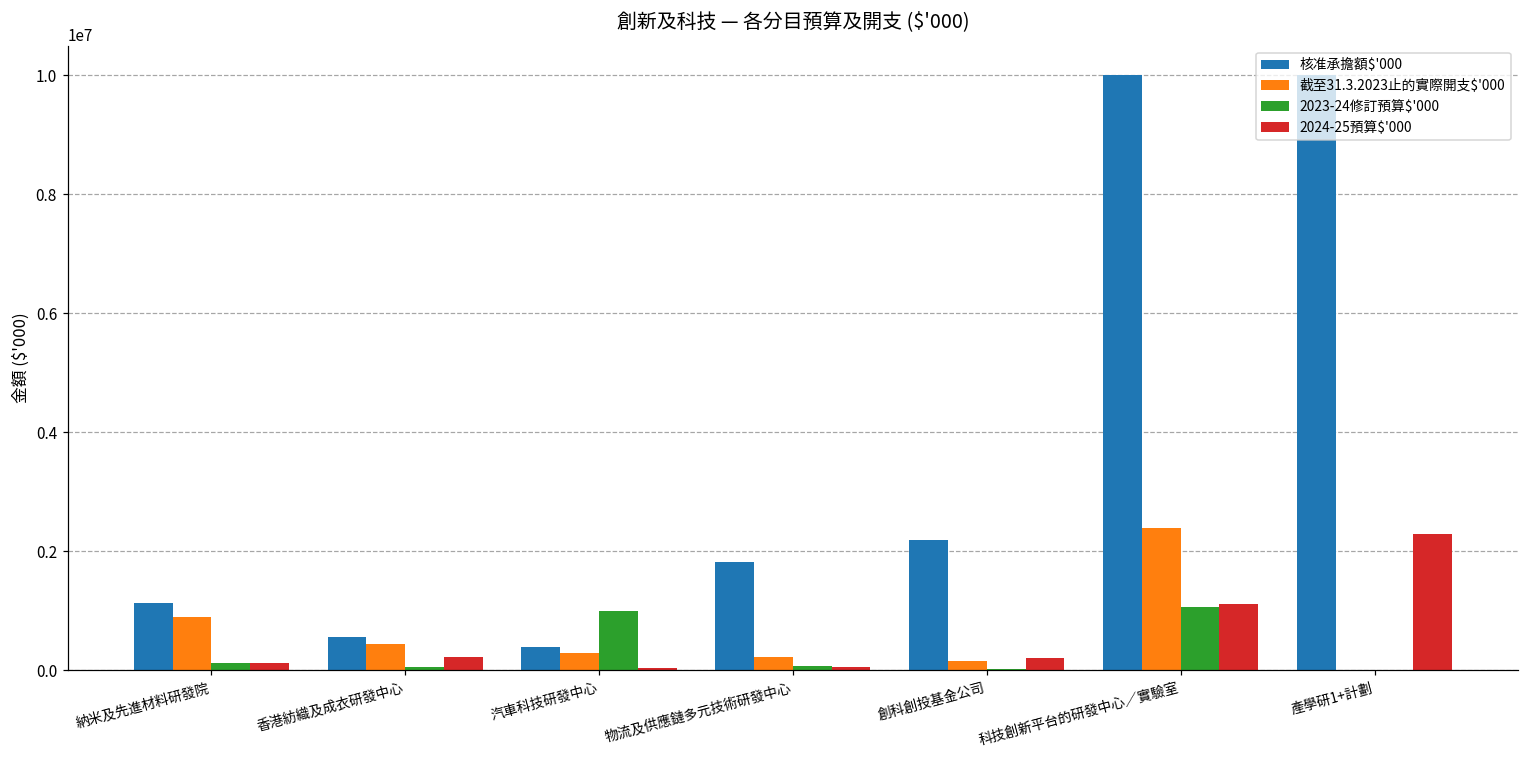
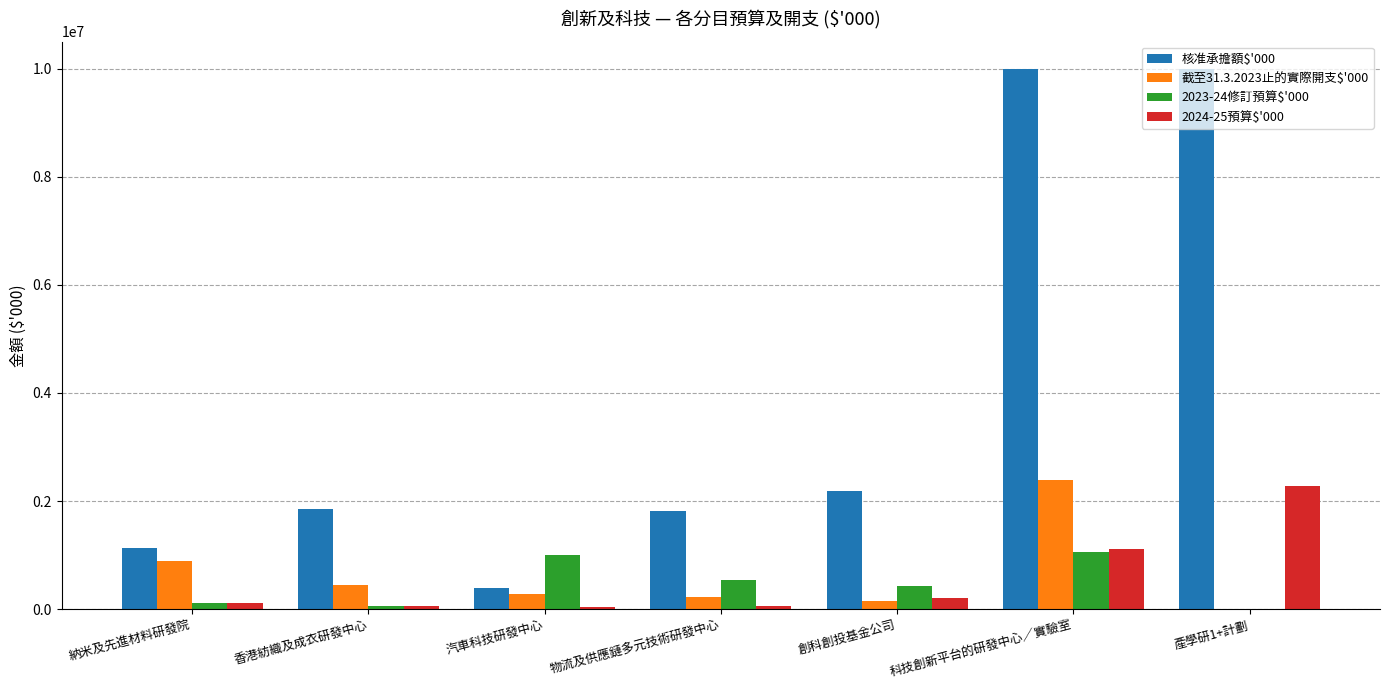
核准承擔額$'000, 香港紡織及成衣研發中心: 600000 -> 1900000
2024-25預算$'000, 香港紡織及成衣研發中心: 200000 -> 100000
2023-24修訂預算$'000, 物流及供應鏈多元技術研發中心: 100000 -> 500000
2023-24修訂預算$'000, 創科創投基金公司: 0 -> 400000
